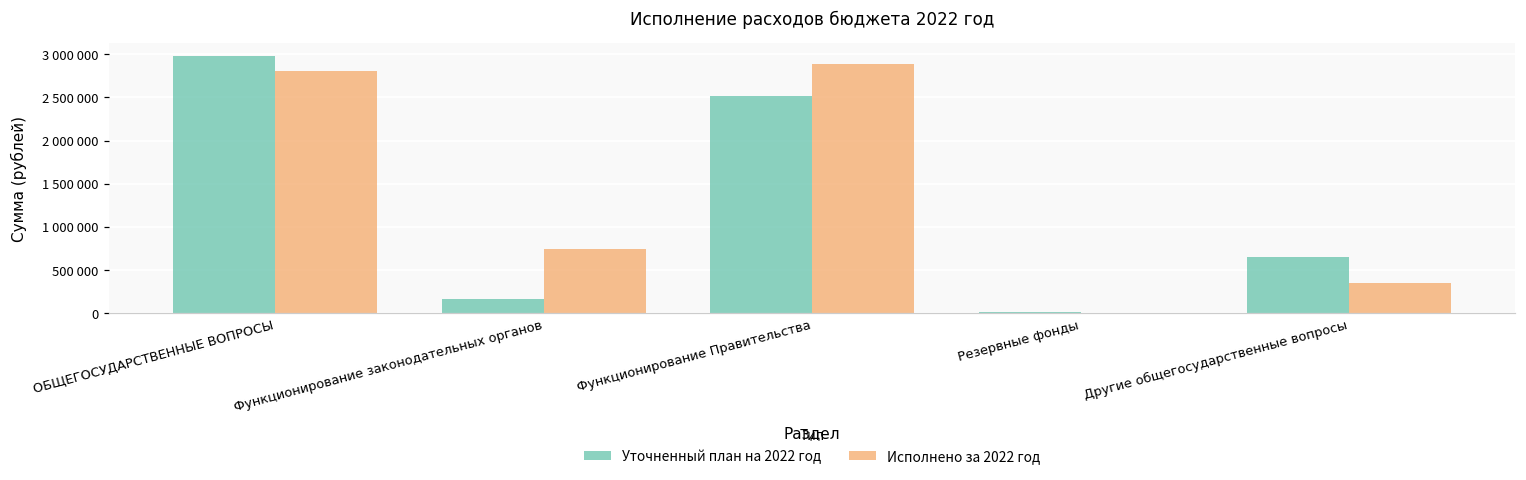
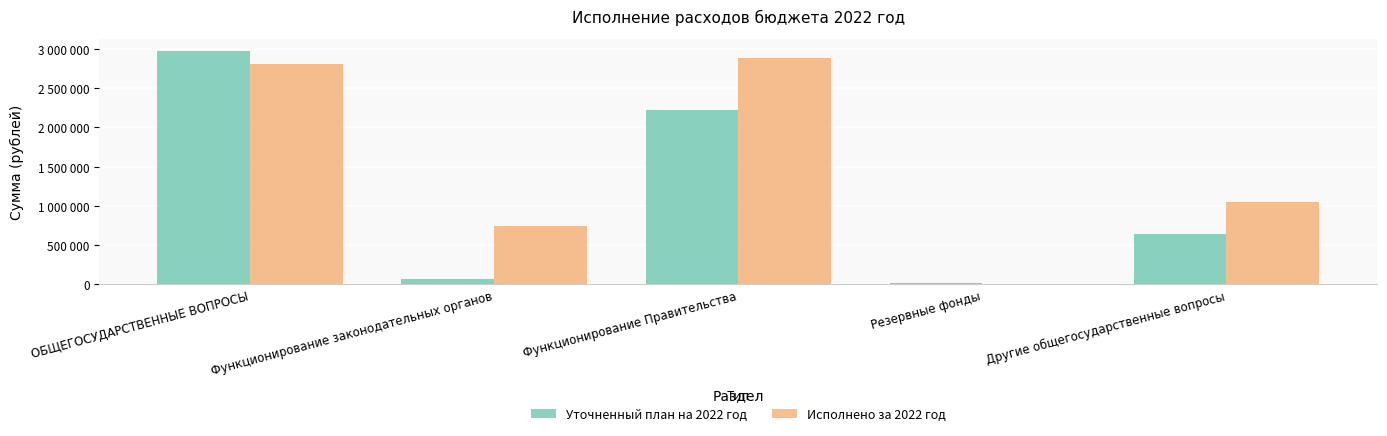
Уточненный план на 2022 год, Функционирование законодательных органов: 200000 -> 100000
Уточненный план на 2022 год, Функционирование Правительства: 2500000 -> 2200000
Исполнено за 2022 год, Другие общегосударственные вопросы: 400000 -> 1000000
